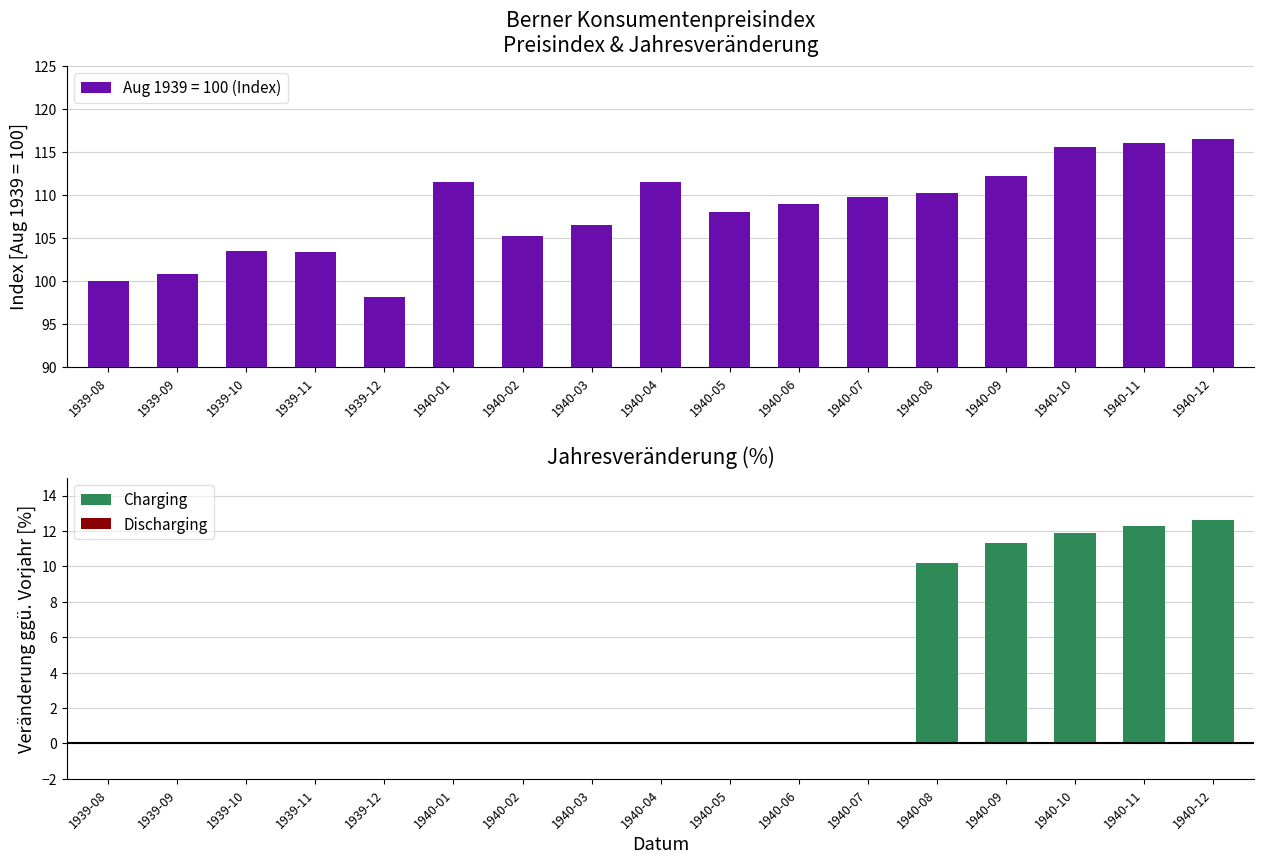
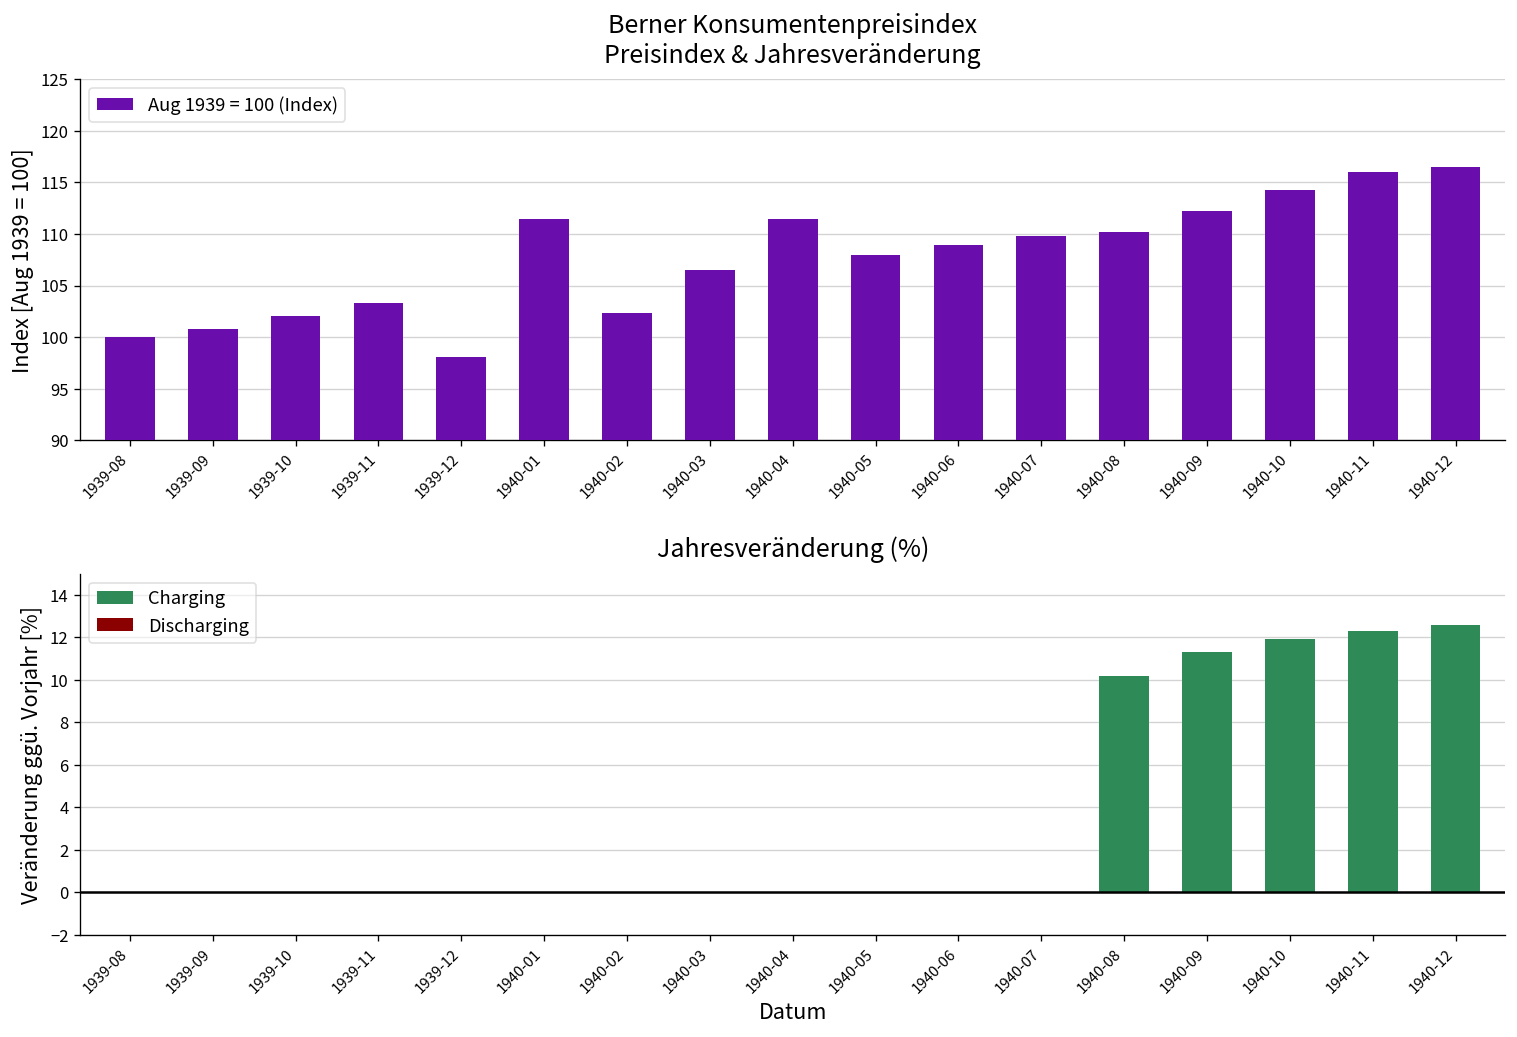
Berner Konsumentenpreisindex Preisindex & Jahresveränderung, 1939-10: 104 -> 102
Berner Konsumentenpreisindex Preisindex & Jahresveränderung, 1940-02: 105 -> 102
Berner Konsumentenpreisindex Preisindex & Jahresveränderung, 1940-10: 116 -> 114
